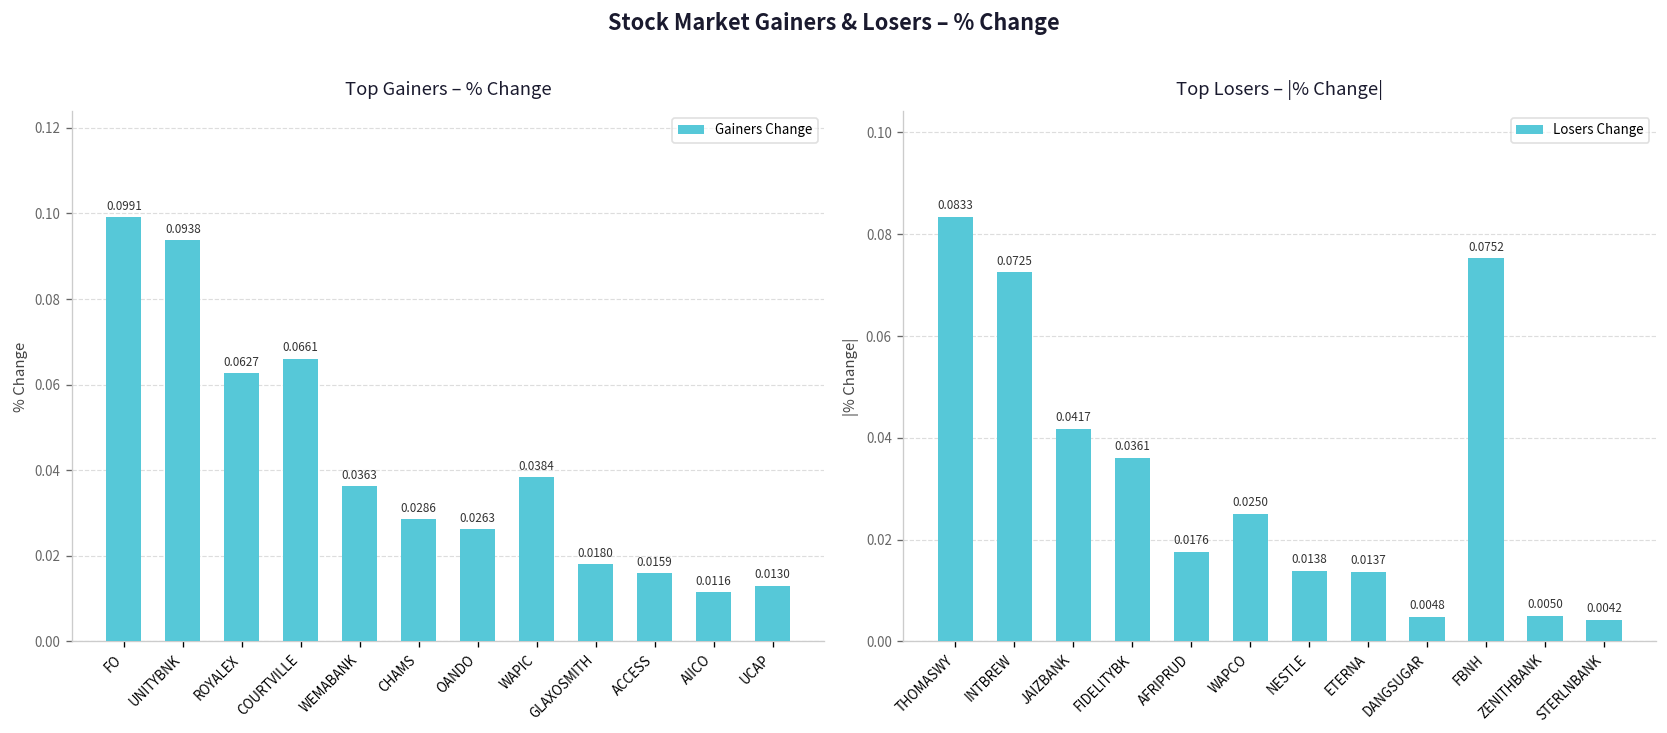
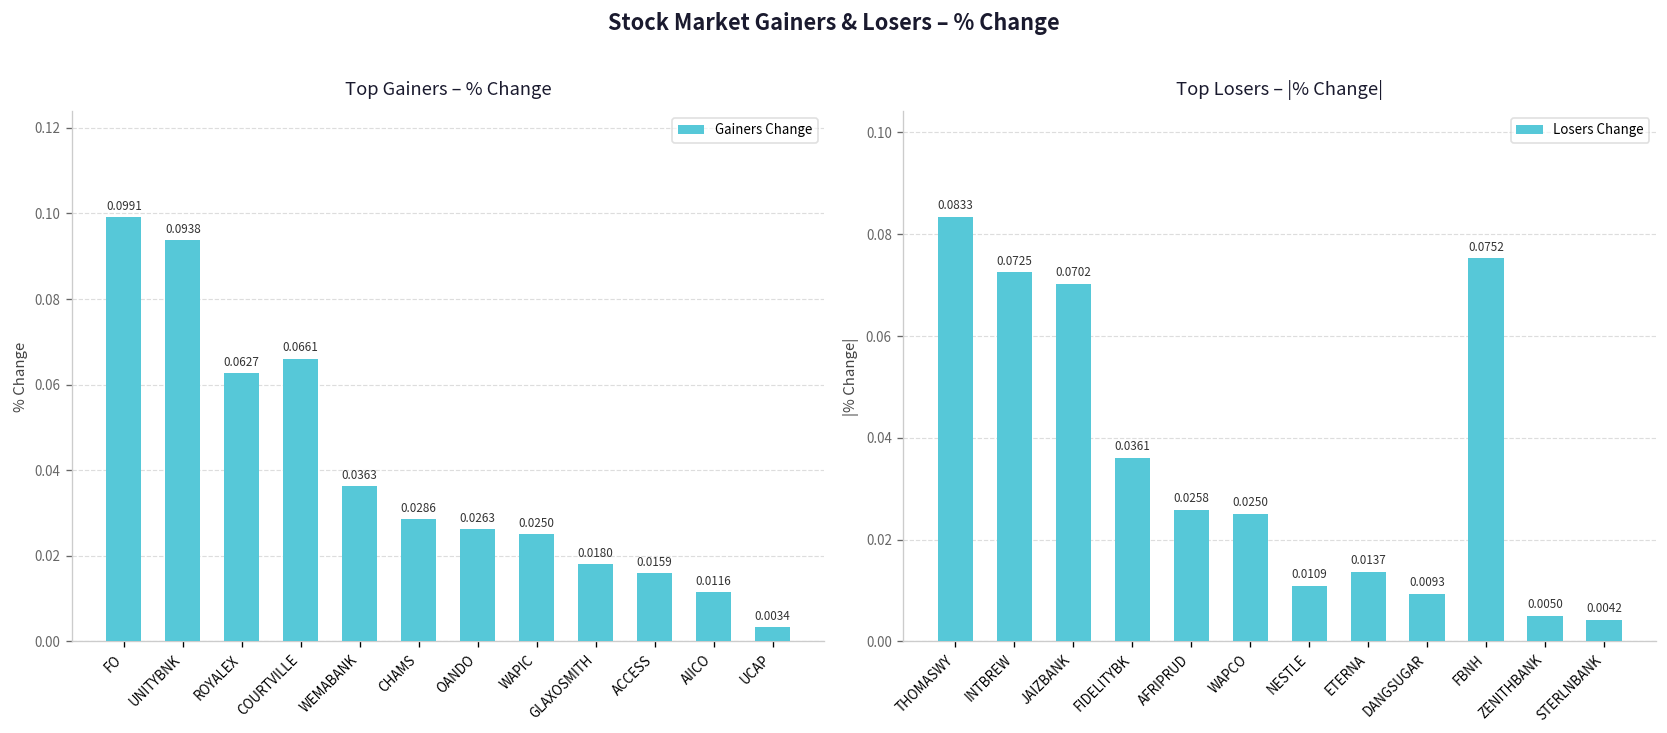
Top Gainers – % Change, WAPIC: 0.0384 -> 0.0250
Top Gainers – % Change, UCAP: 0.0130 -> 0.0034
Top Losers – |% Change|, JAIZBANK: 0.0417 -> 0.0702
Top Losers – |% Change|, AFRIPRUD: 0.0176 -> 0.0258
Top Losers – |% Change|, NESTLE: 0.0138 -> 0.0109
Top Losers – |% Change|, DANGSUGAR: 0.0048 -> 0.0093
